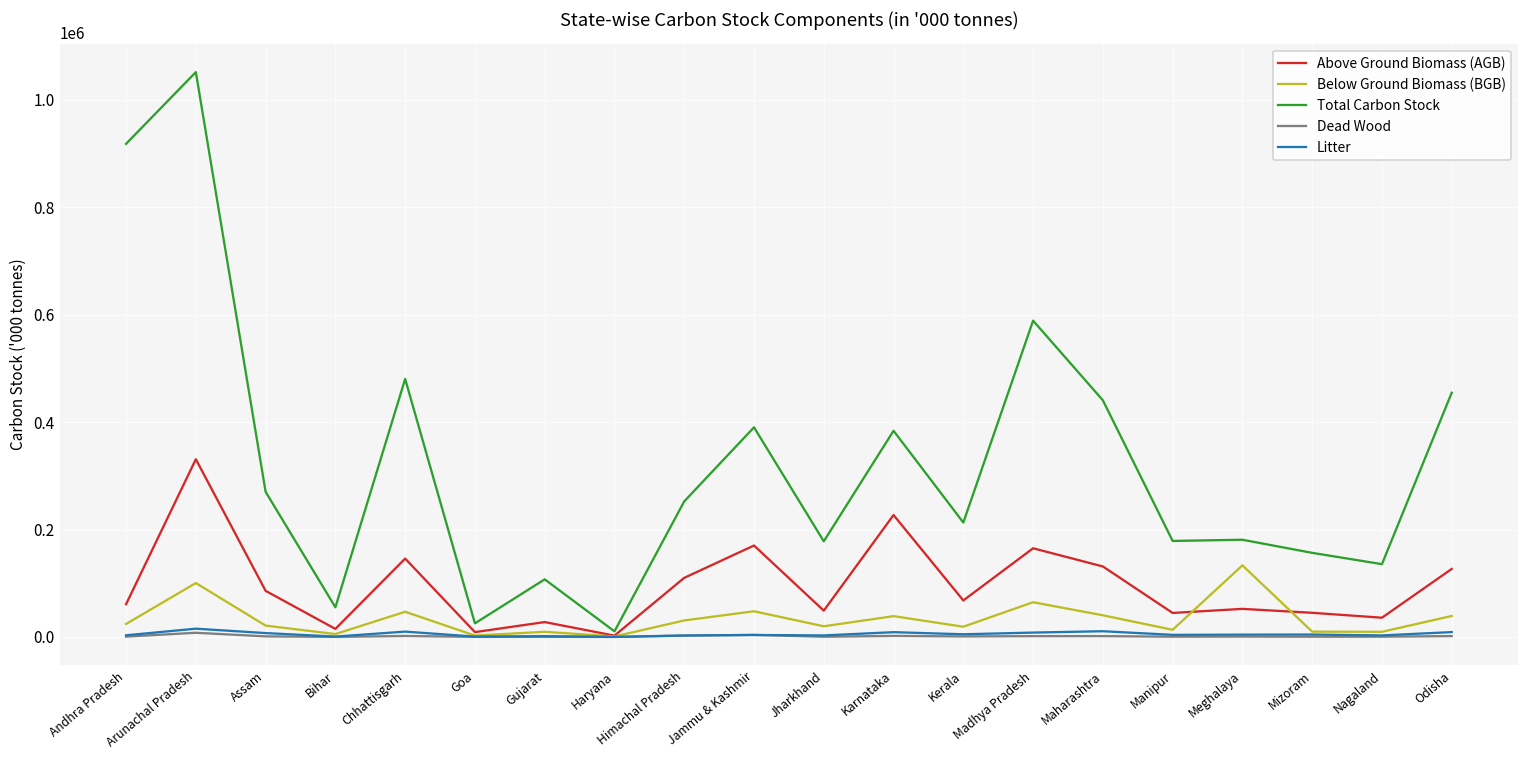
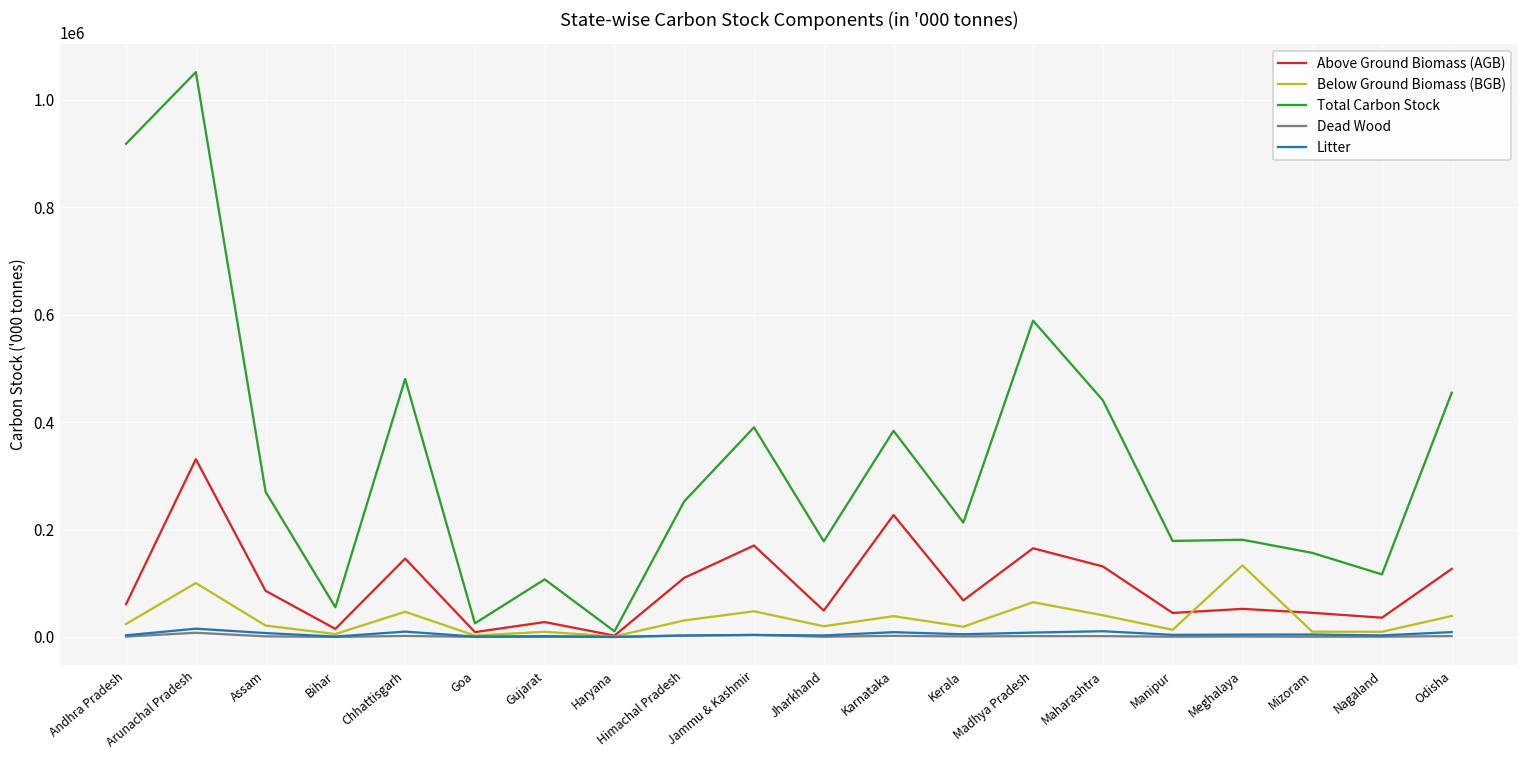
Total Carbon Stock, Nagaland: 140000 -> 120000
